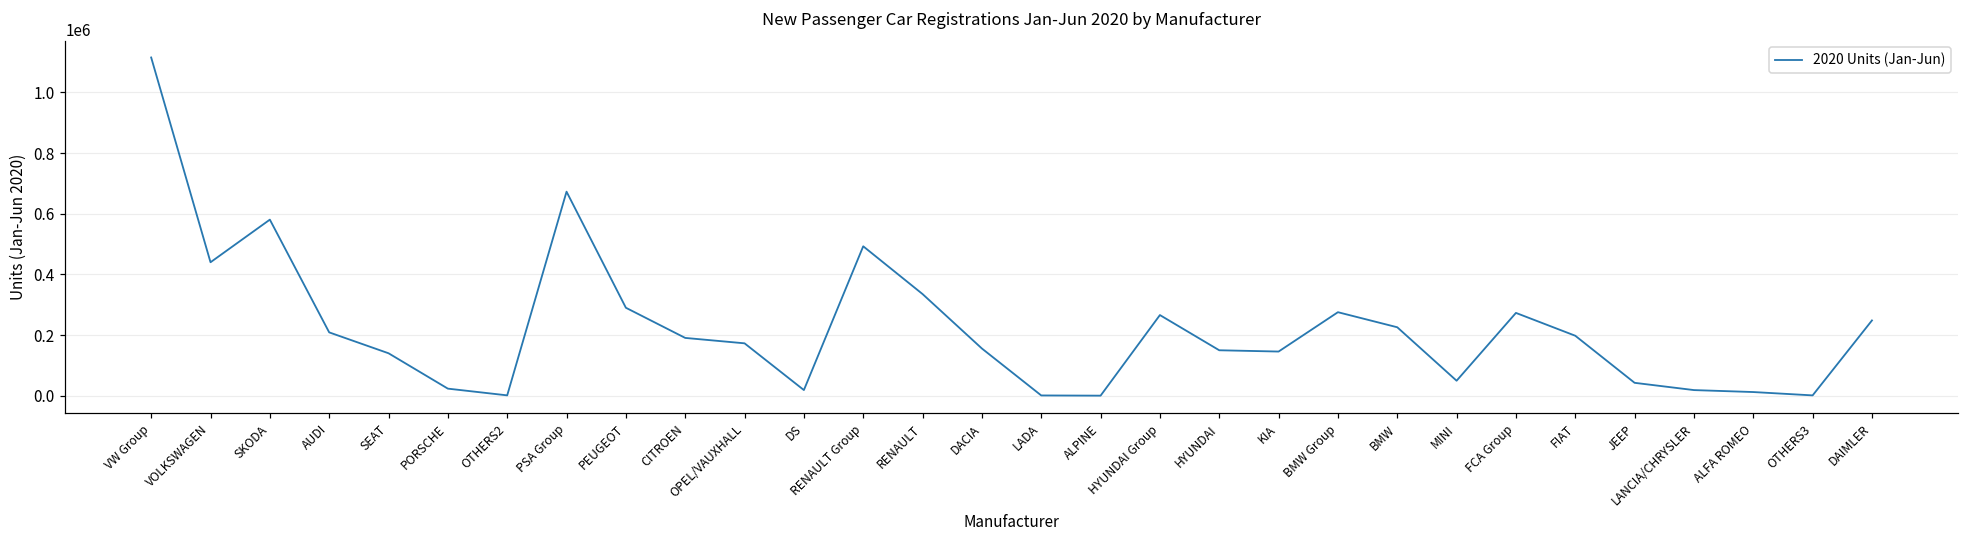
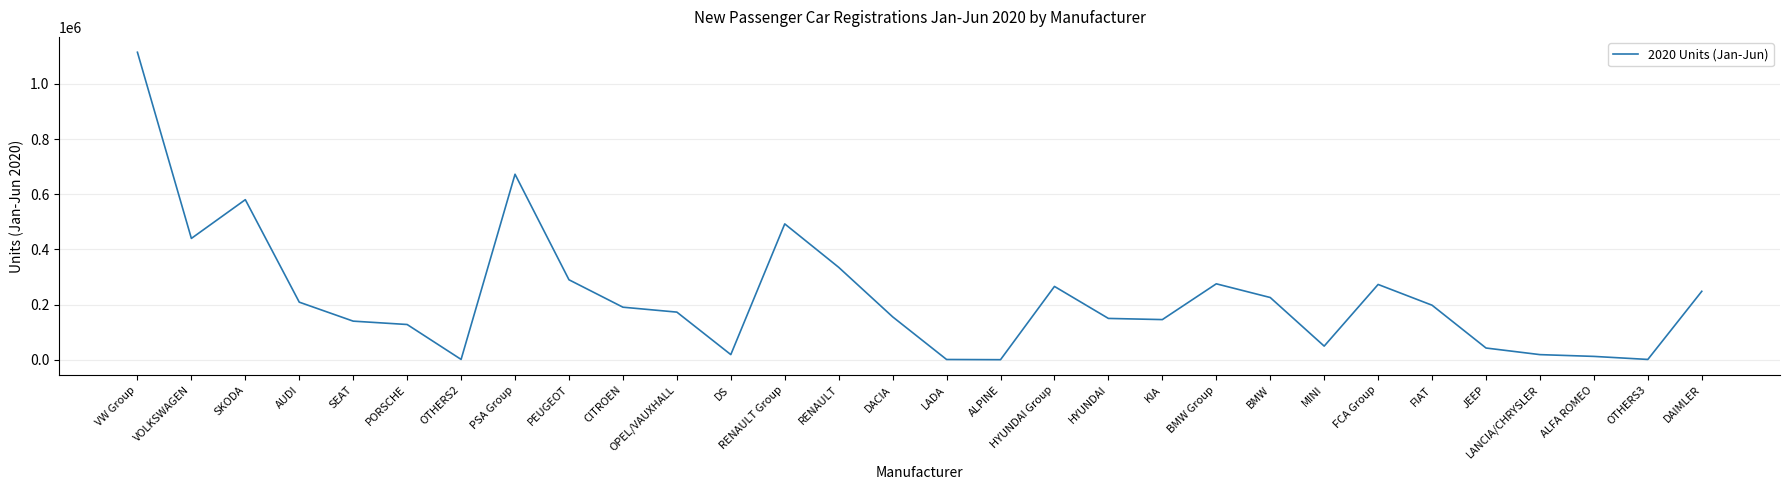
PORSCHE: 20000 -> 130000
